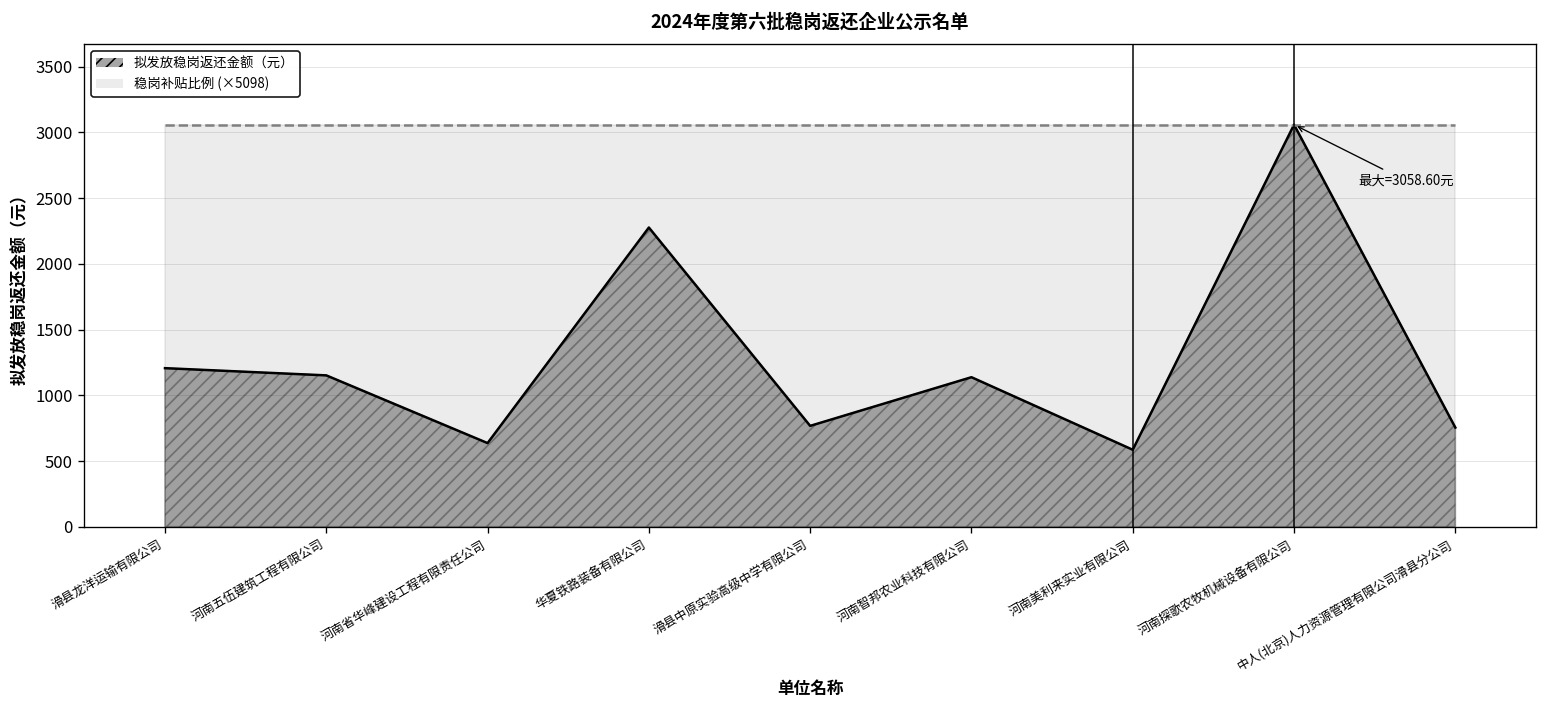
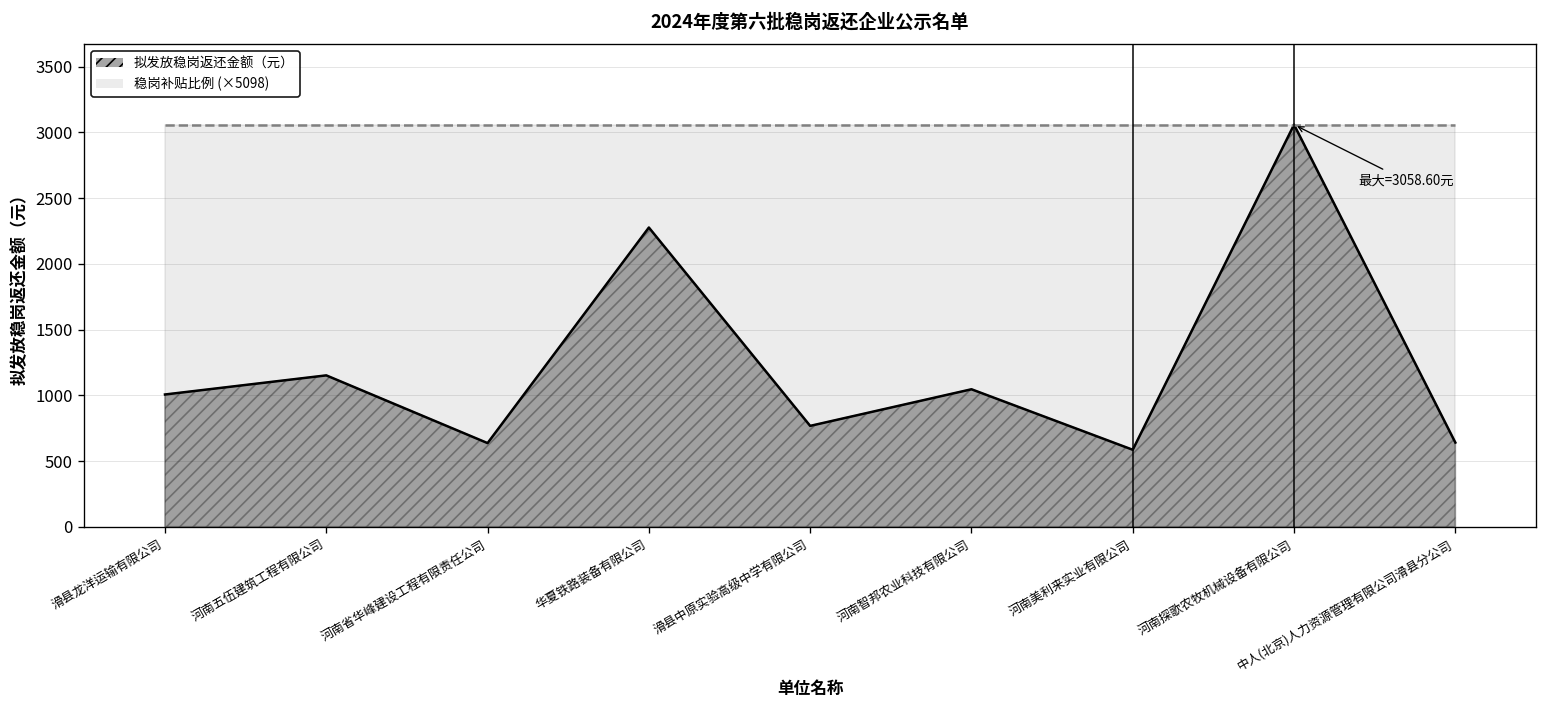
拟发放稳岗返还金额（元）, 滑县龙洋运输有限公司: 1210 -> 1010
拟发放稳岗返还金额（元）, 河南智邦农业科技有限公司: 1140 -> 1050
拟发放稳岗返还金额（元）, 中人(北京)人力资源管理有限公司滑县分公司: 750 -> 640
